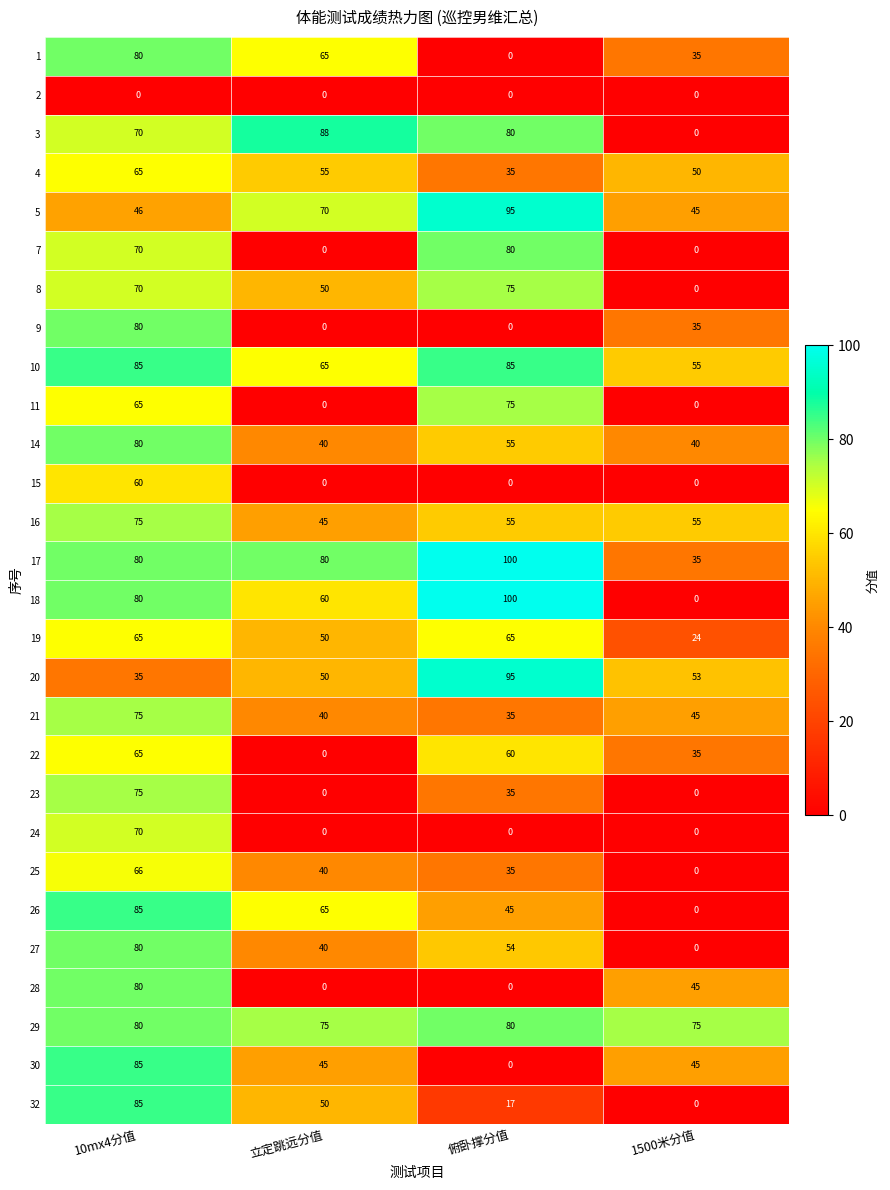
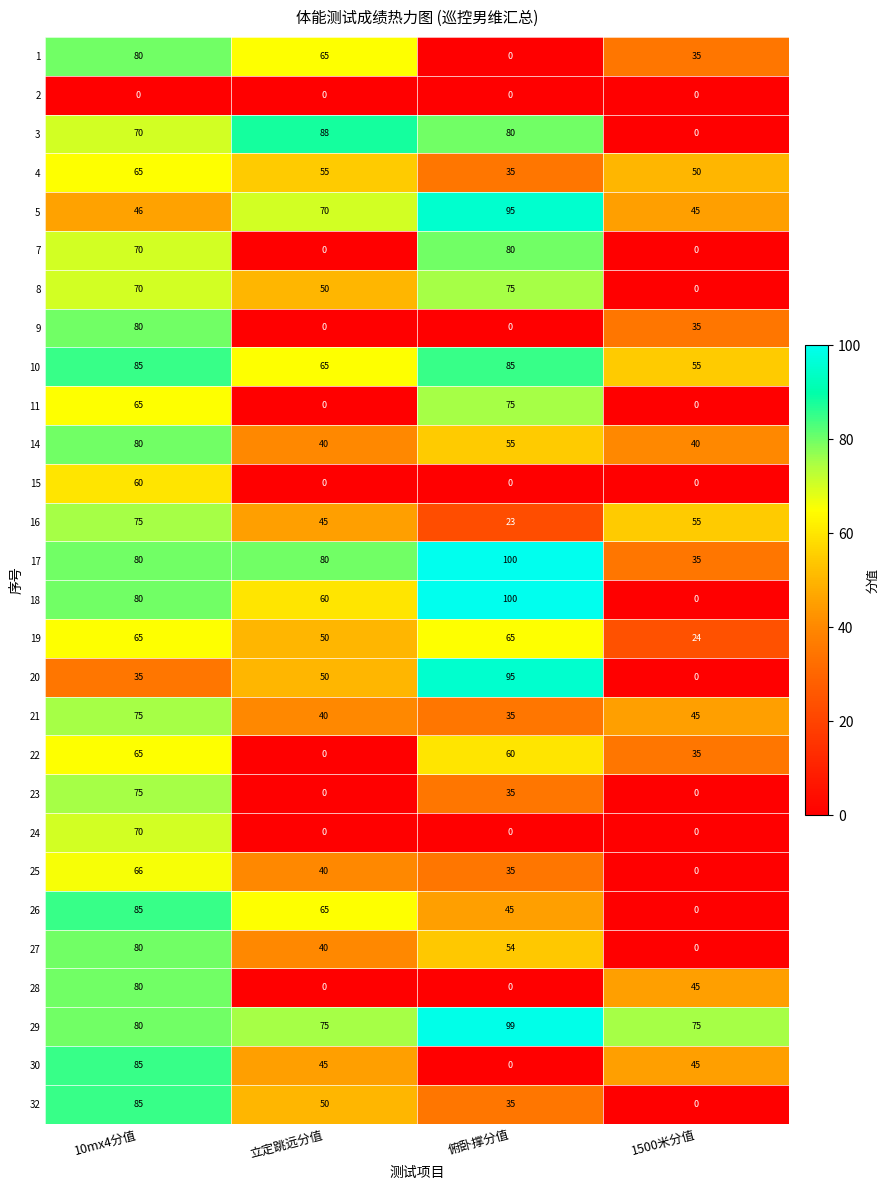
16, 俯卧撑分值: 55 -> 23
20, 1500米分值: 53 -> 0
29, 俯卧撑分值: 80 -> 99
32, 俯卧撑分值: 17 -> 35
